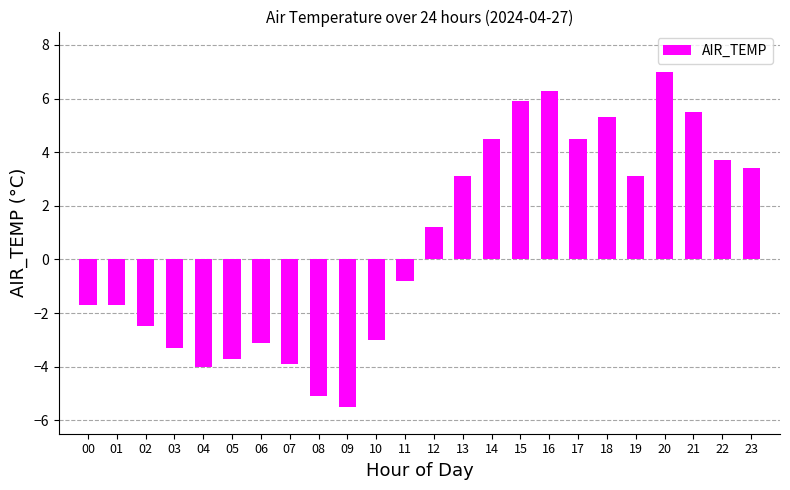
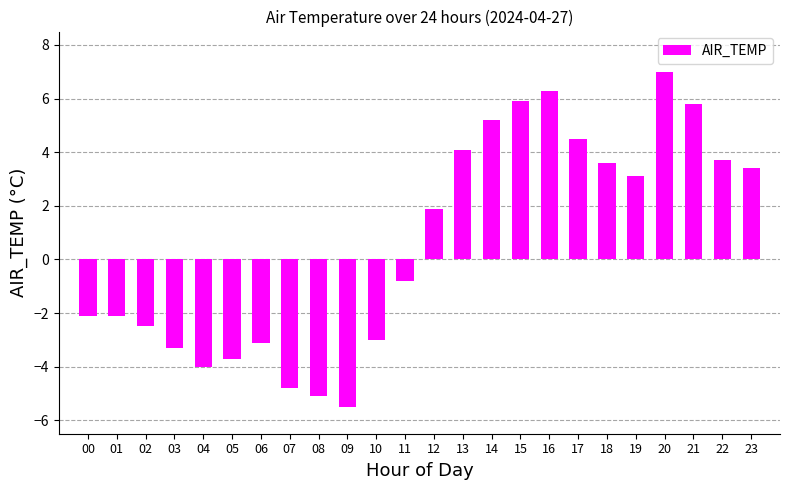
00: -1.7 -> -2.1
01: -1.7 -> -2.1
07: -3.9 -> -4.8
12: 1.2 -> 1.9
13: 3.1 -> 4.1
14: 4.5 -> 5.2
18: 5.3 -> 3.6
21: 5.5 -> 5.8
